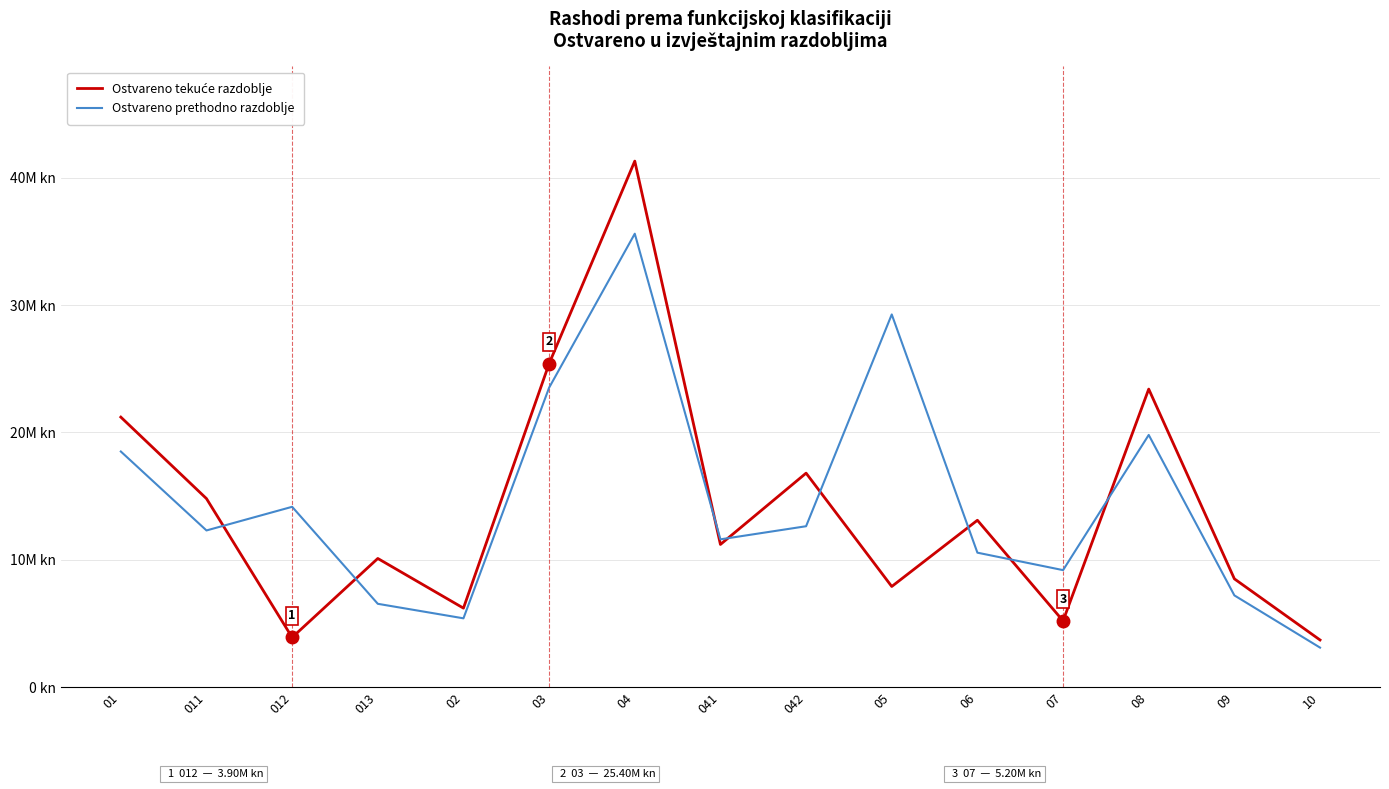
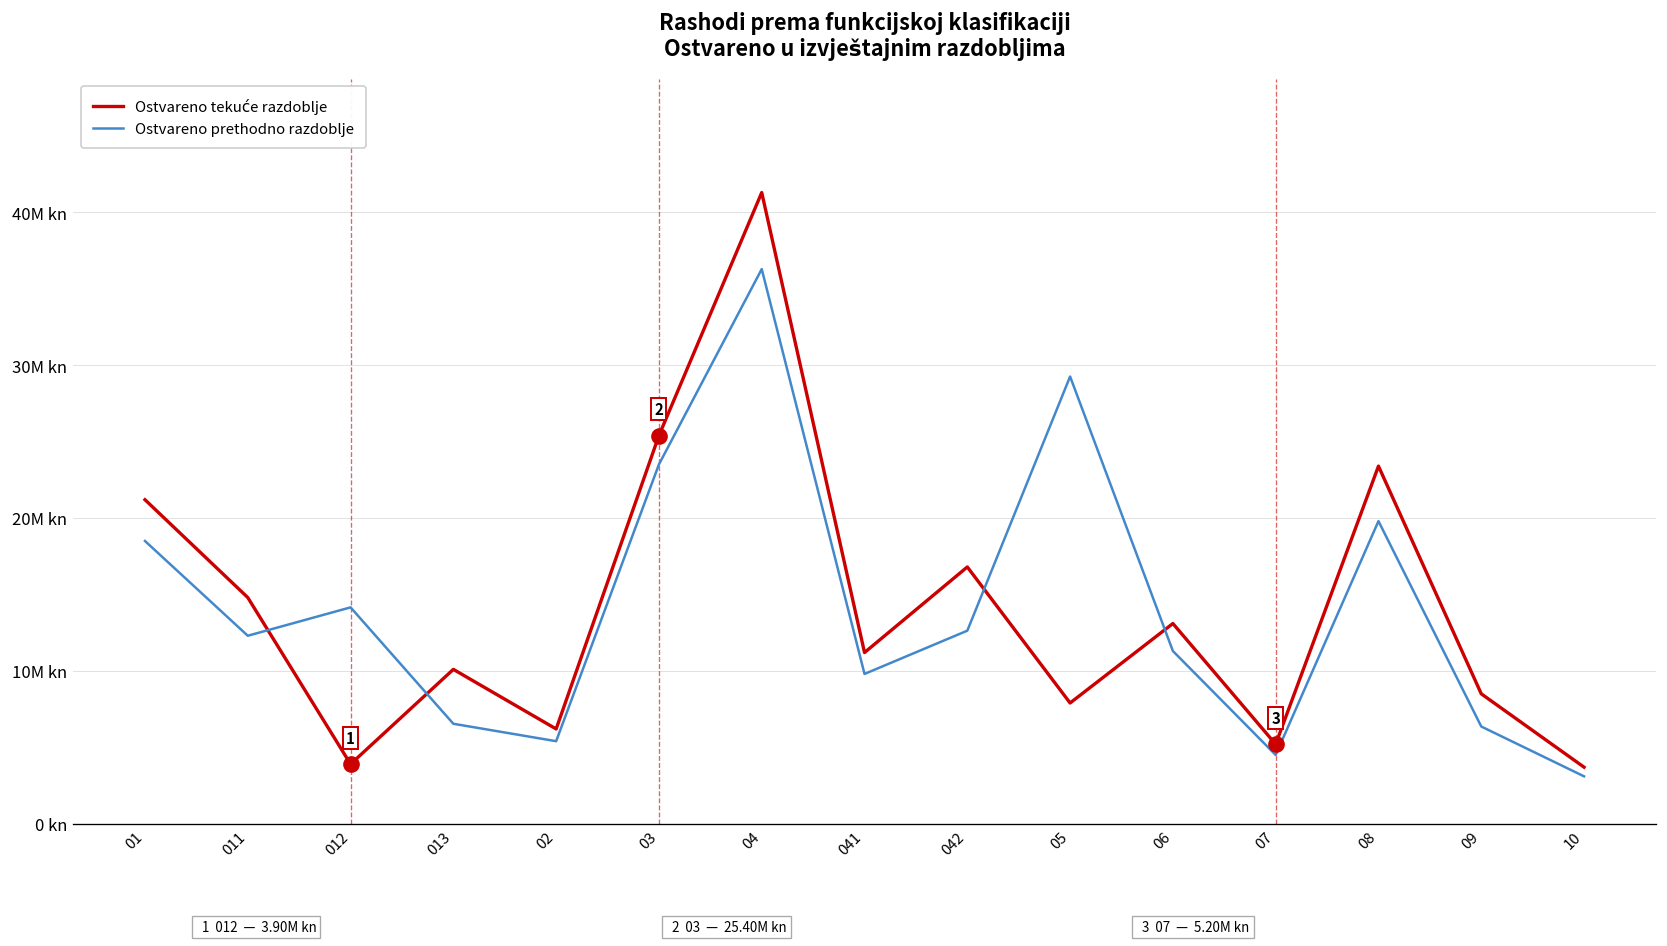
Ostvareno prethodno razdoblje, 04: 35.6M kn -> 36.3M kn
Ostvareno prethodno razdoblje, 041: 11.6M kn -> 9.8M kn
Ostvareno prethodno razdoblje, 06: 10.6M kn -> 11.3M kn
Ostvareno prethodno razdoblje, 07: 9.2M kn -> 4.5M kn
Ostvareno prethodno razdoblje, 09: 7.2M kn -> 6.4M kn
